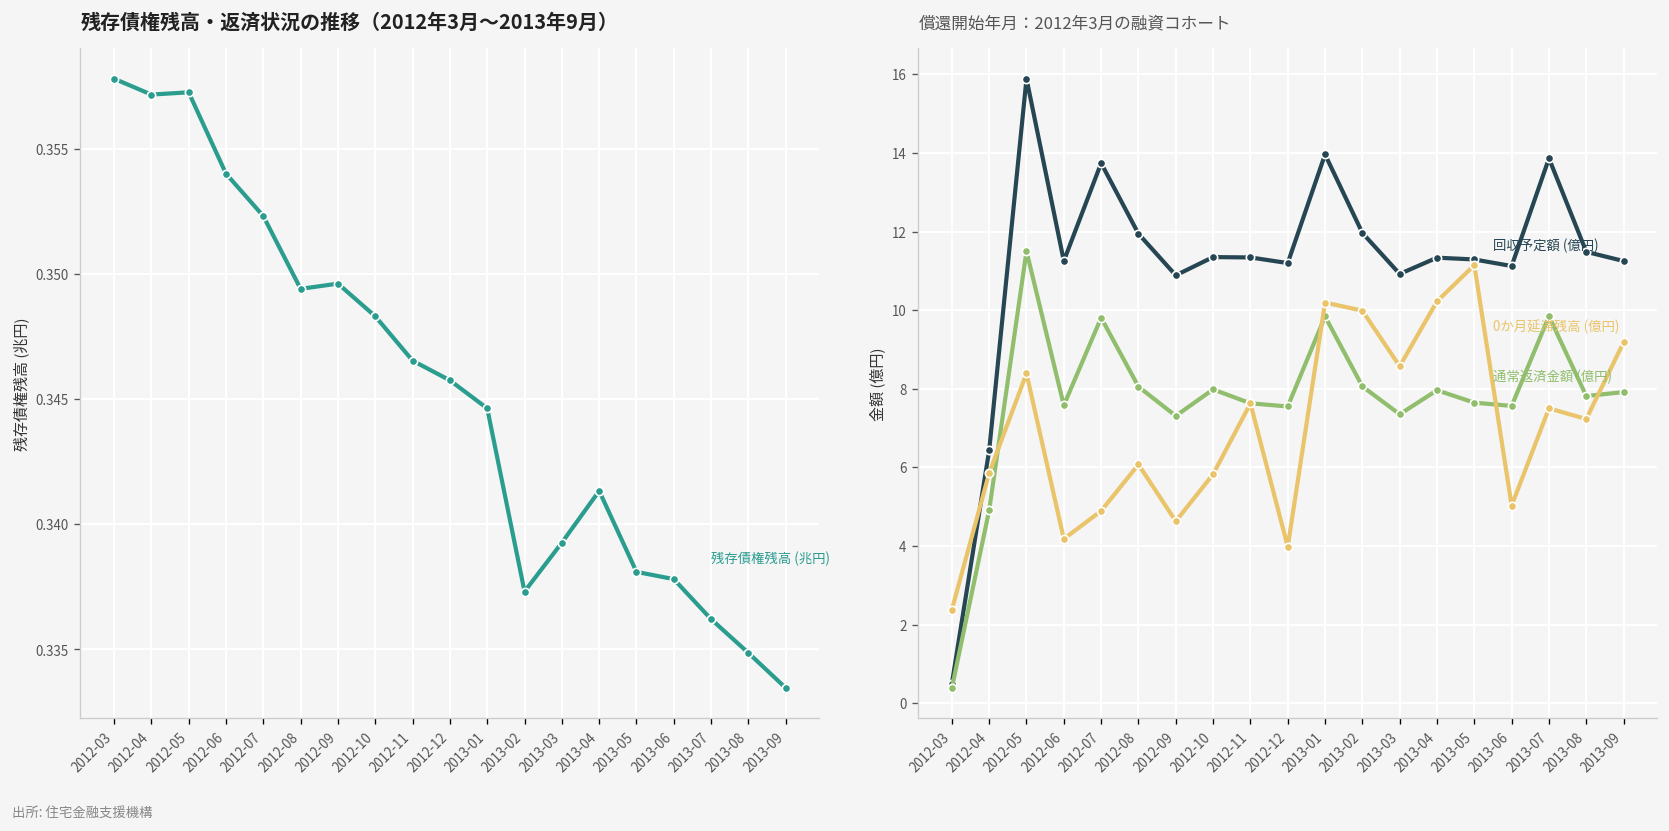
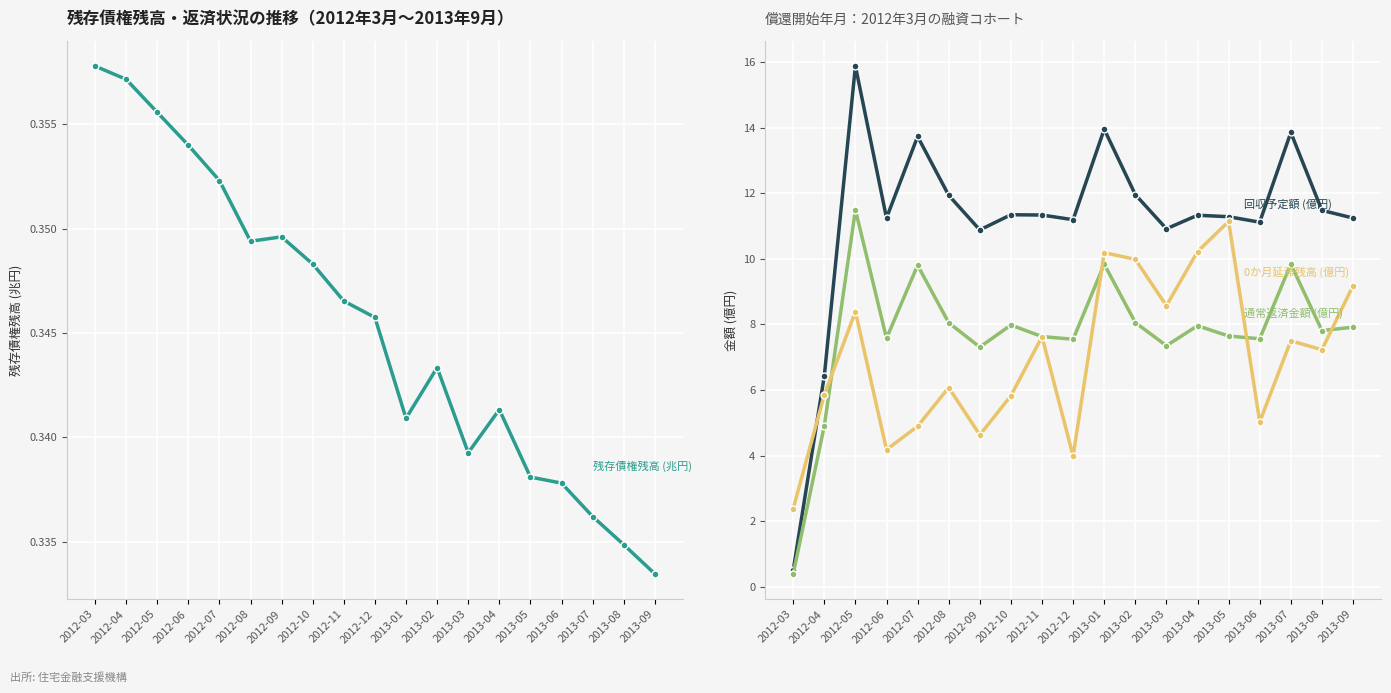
残存債権残高・返済状況の推移（2012年3月〜2013年9月）, 2012-05: 0.3572 -> 0.3556
残存債権残高・返済状況の推移（2012年3月〜2013年9月）, 2013-01: 0.3446 -> 0.3409
残存債権残高・返済状況の推移（2012年3月〜2013年9月）, 2013-02: 0.3373 -> 0.3433
